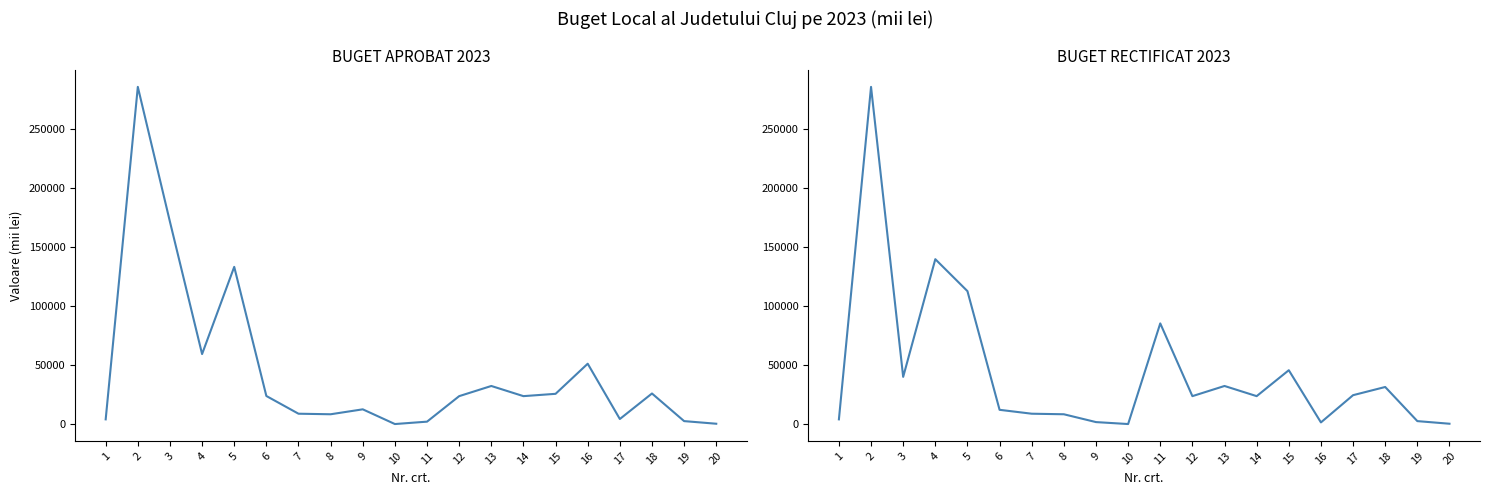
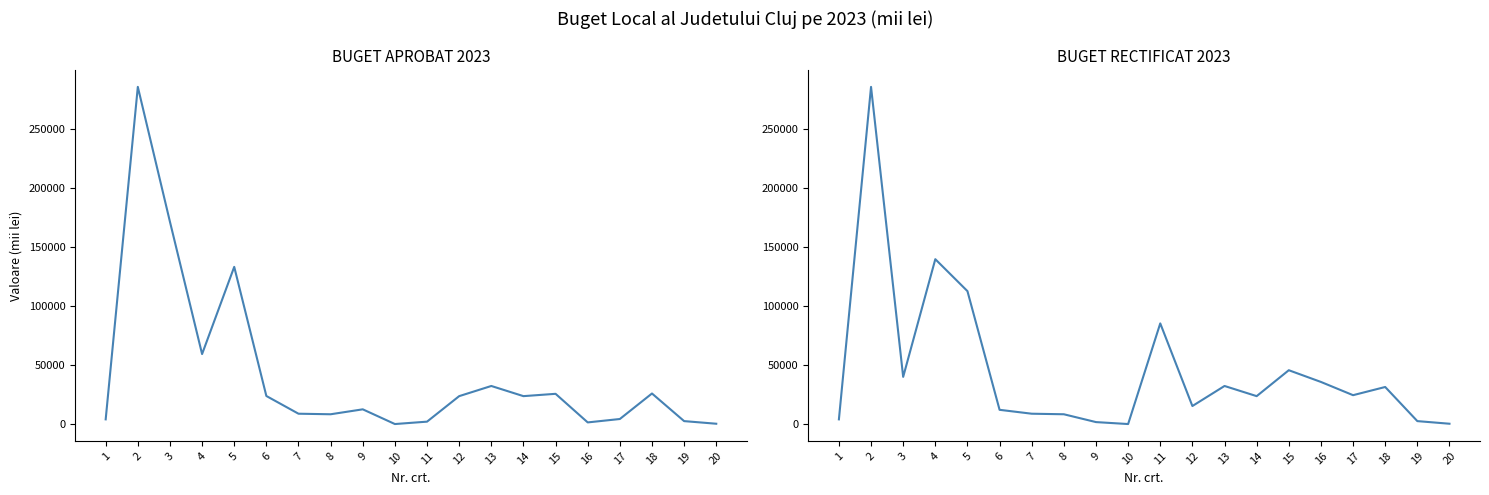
BUGET APROBAT 2023, 16: 51000 -> 1000
BUGET RECTIFICAT 2023, 12: 24000 -> 15000
BUGET RECTIFICAT 2023, 16: 1000 -> 36000
